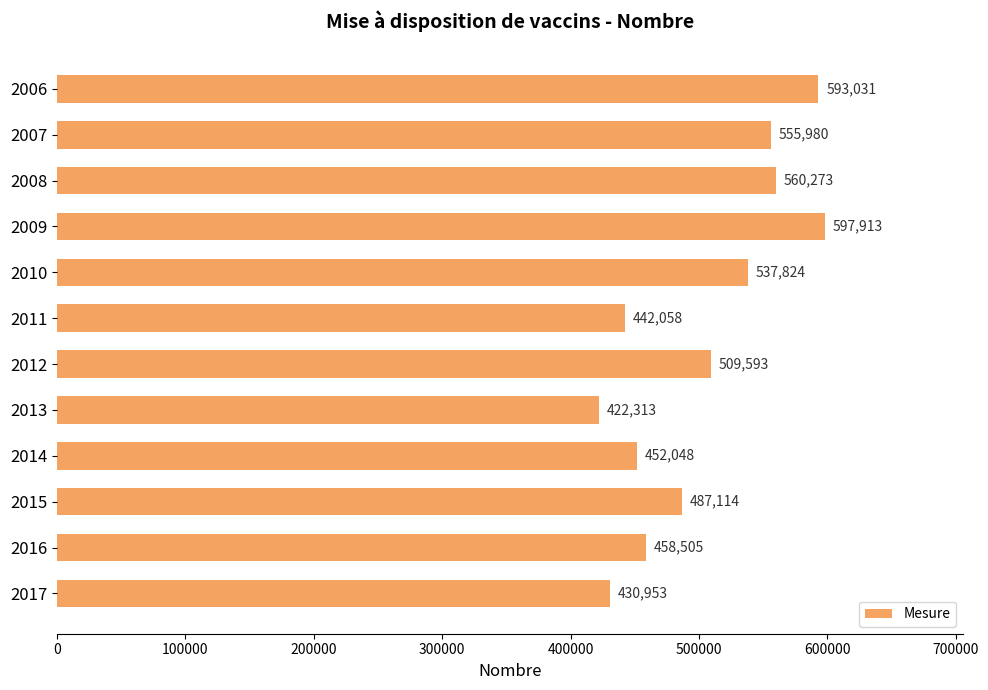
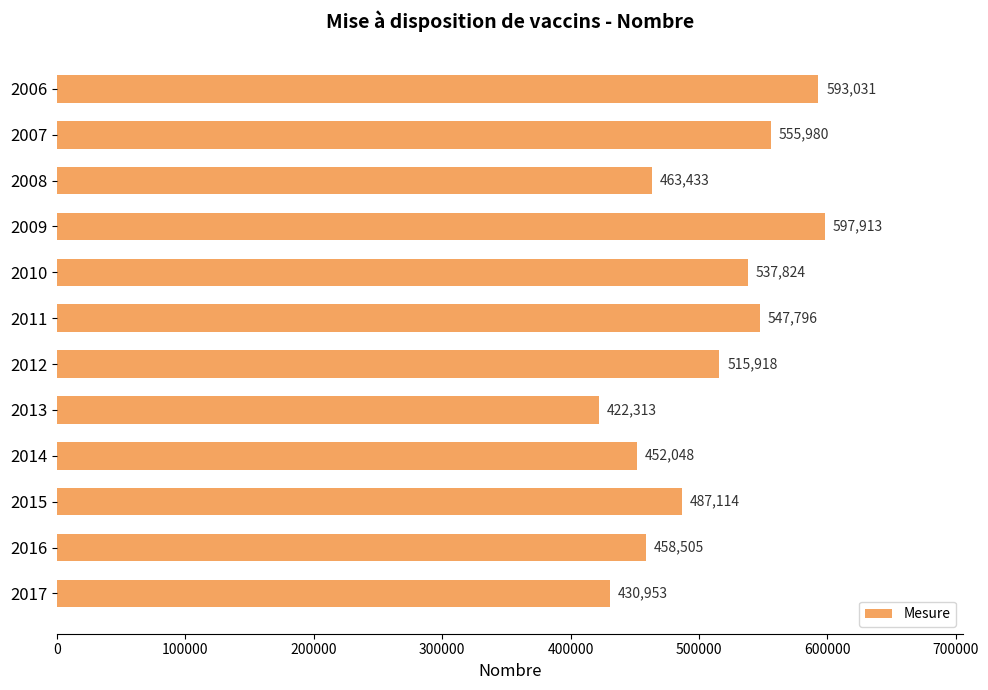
2008: 560,273 -> 463,433
2011: 442,058 -> 547,796
2012: 509,593 -> 515,918
